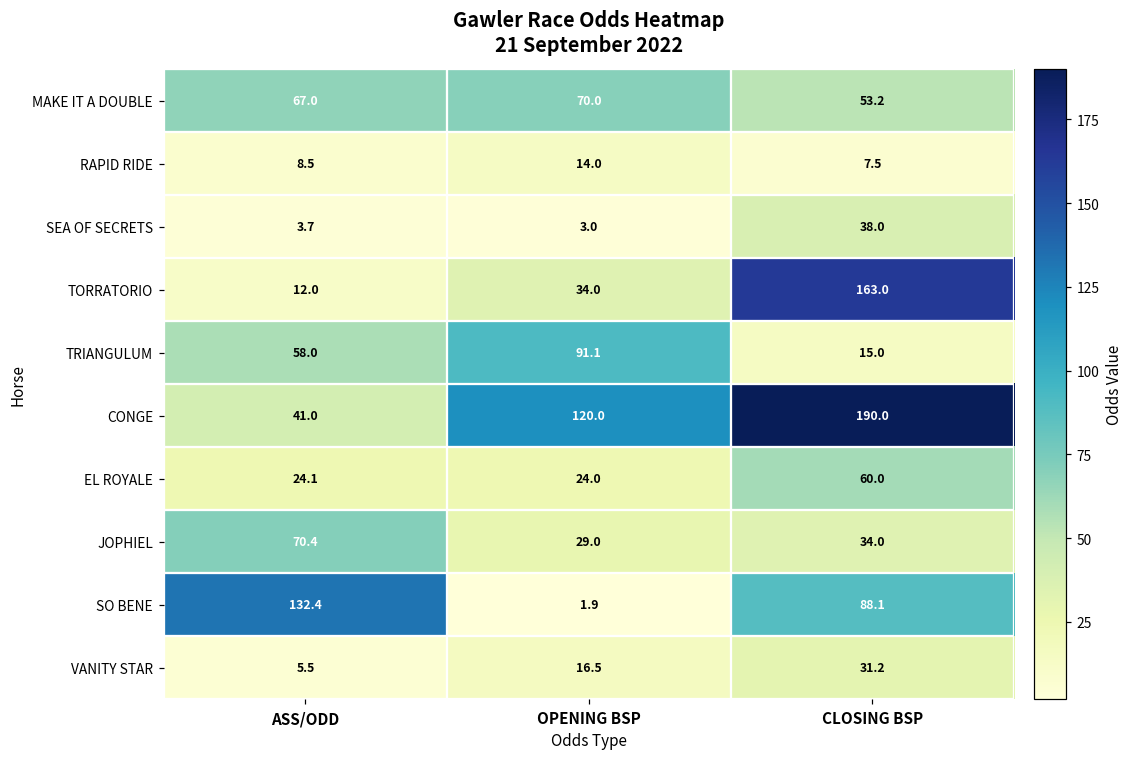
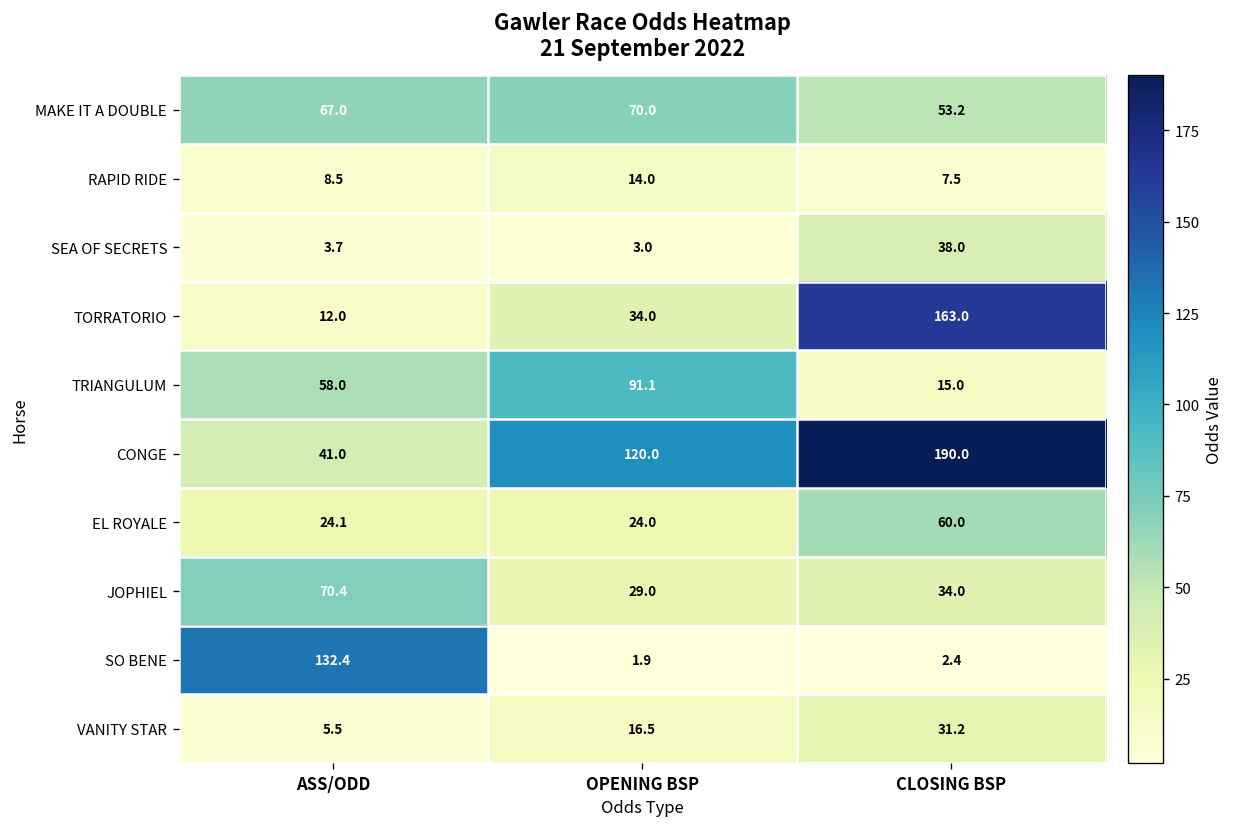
SO BENE, CLOSING BSP: 88.1 -> 2.4
